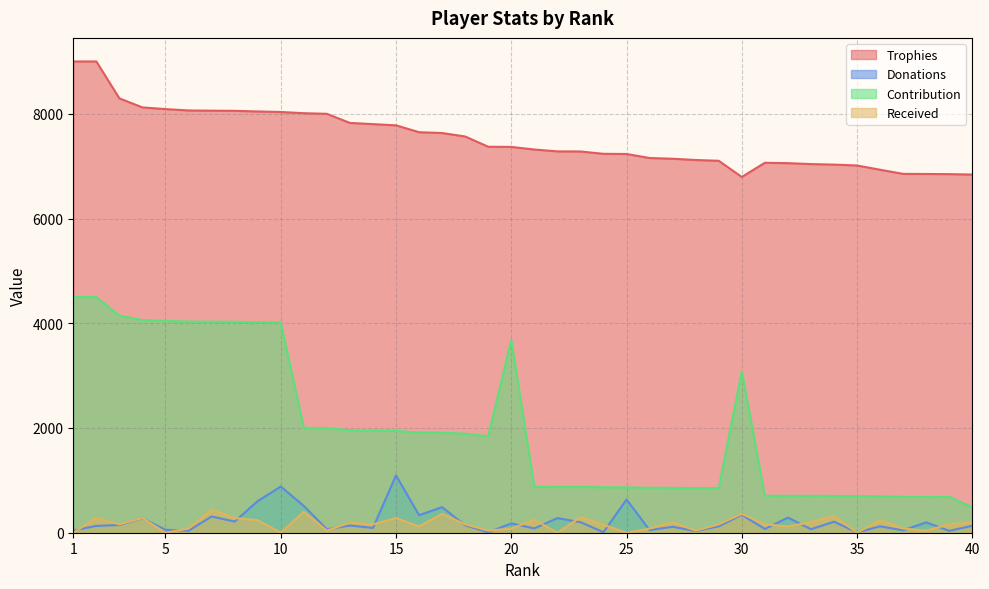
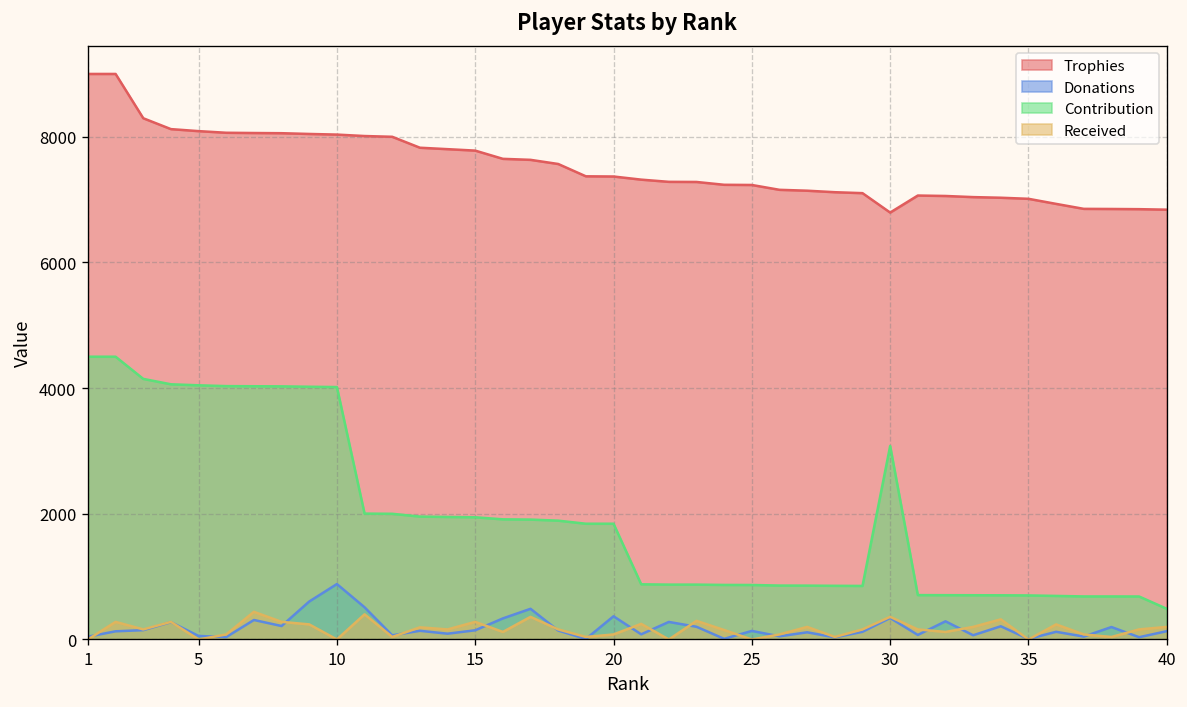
Donations, 15: 1100 -> 100
Donations, 20: 200 -> 400
Contribution, 20: 3700 -> 1800
Donations, 25: 600 -> 100
